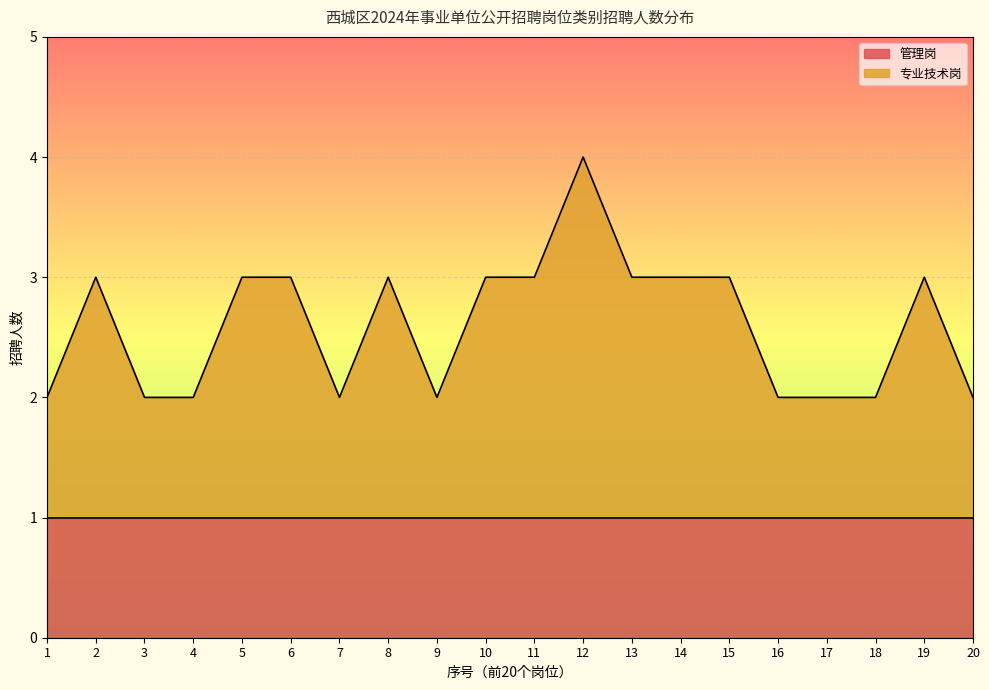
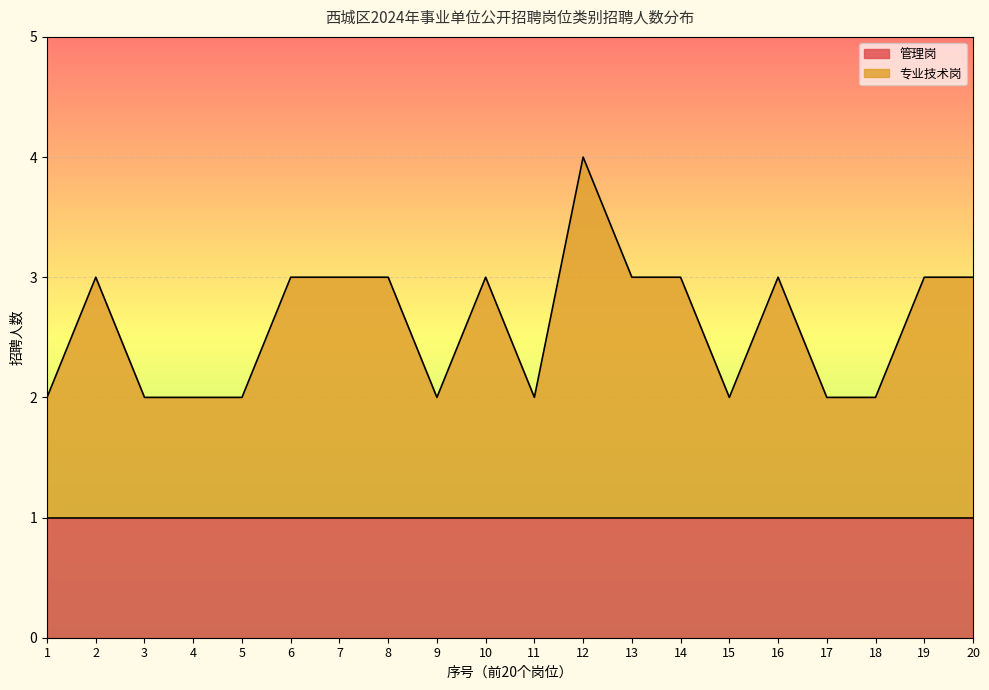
专业技术岗, 5: 2 -> 1
专业技术岗, 7: 1 -> 2
专业技术岗, 11: 2 -> 1
专业技术岗, 15: 2 -> 1
专业技术岗, 16: 1 -> 2
专业技术岗, 20: 1 -> 2
